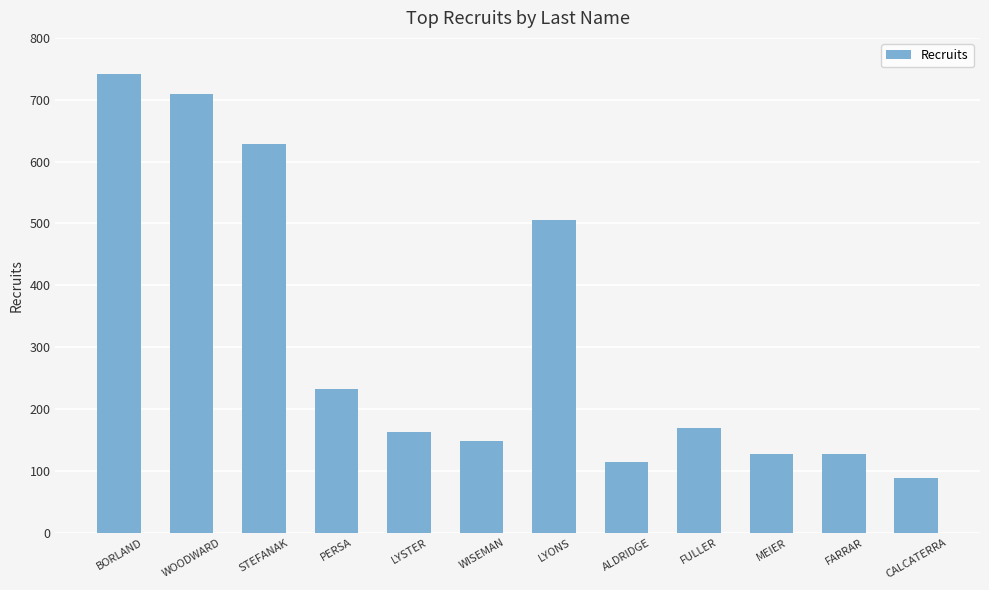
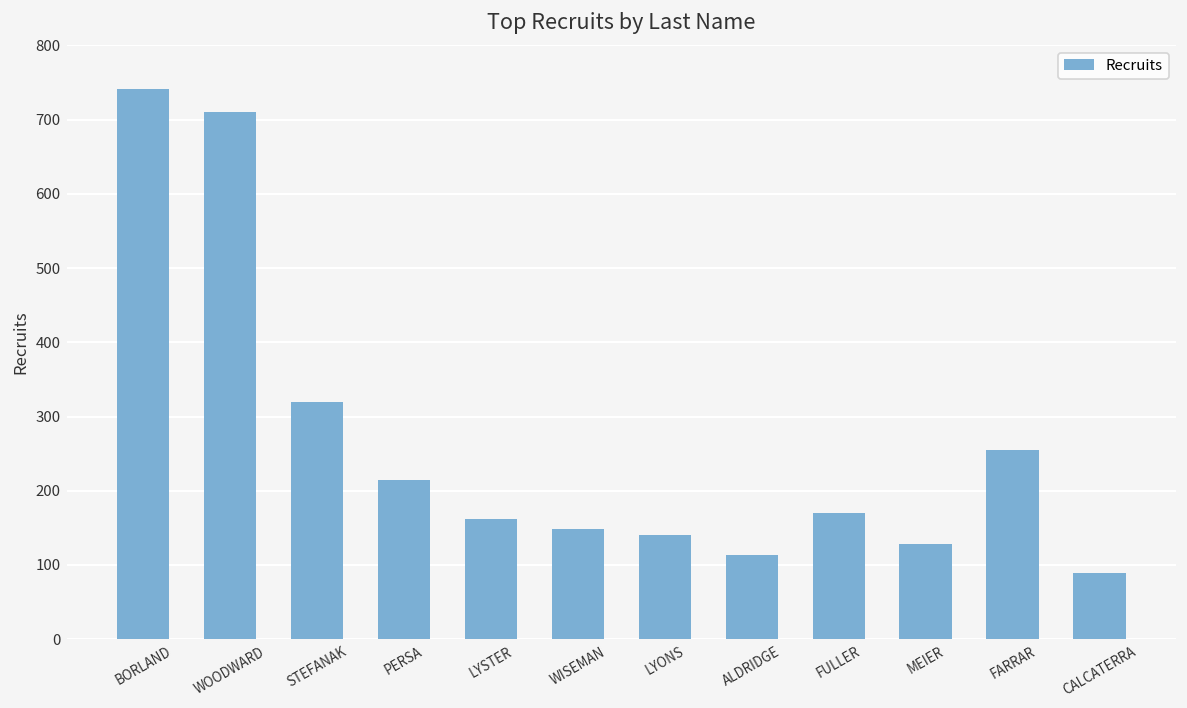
STEFANAK: 630 -> 320
PERSA: 230 -> 220
LYONS: 510 -> 140
FARRAR: 130 -> 260
